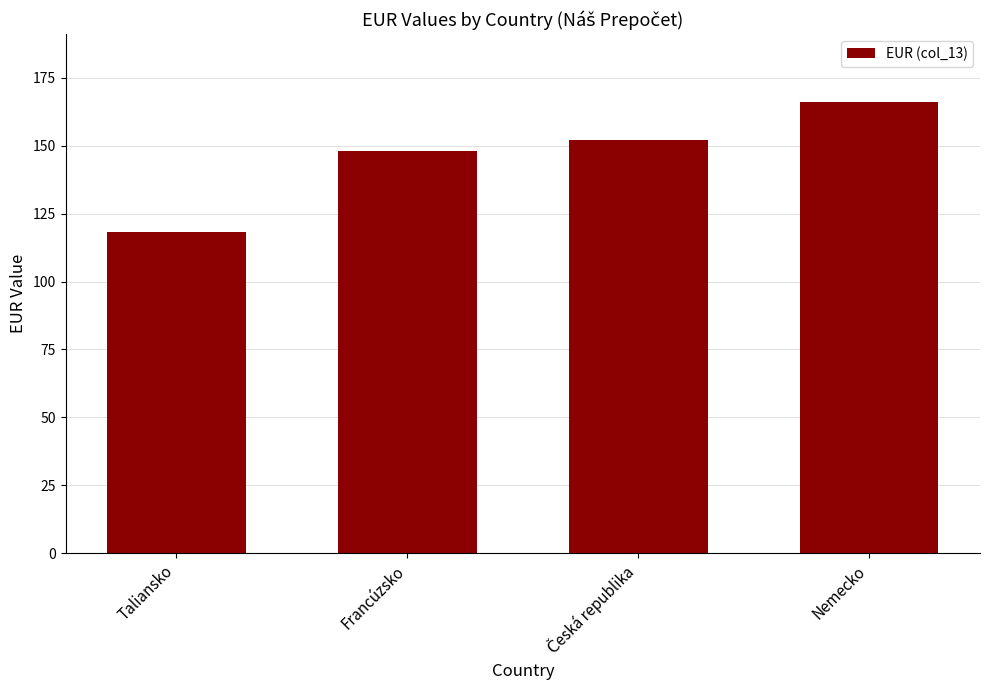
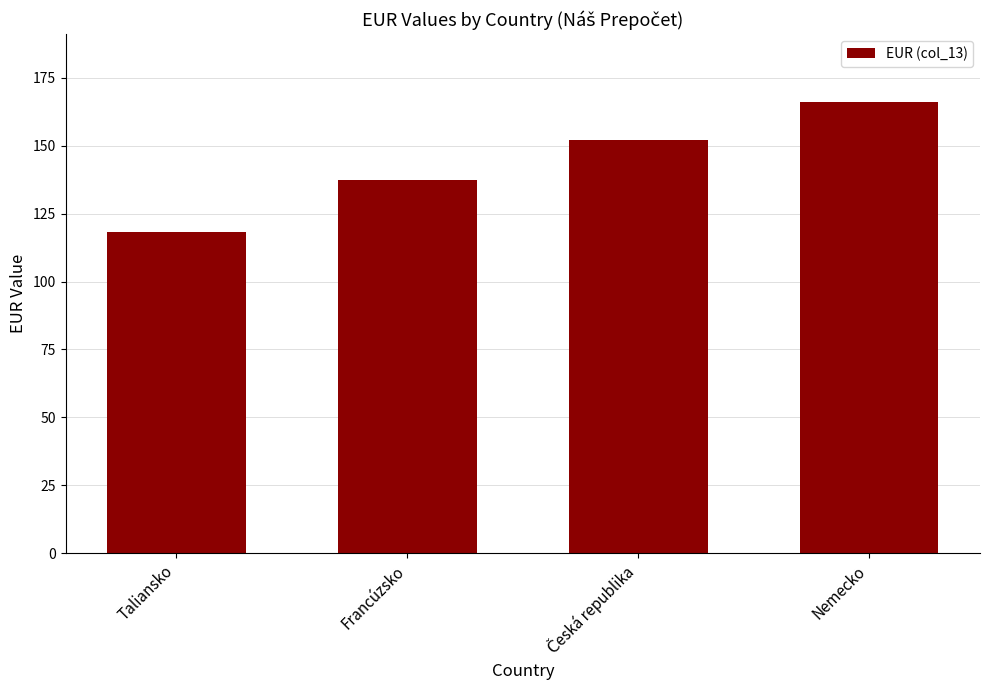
Francúzsko: 148 -> 138
